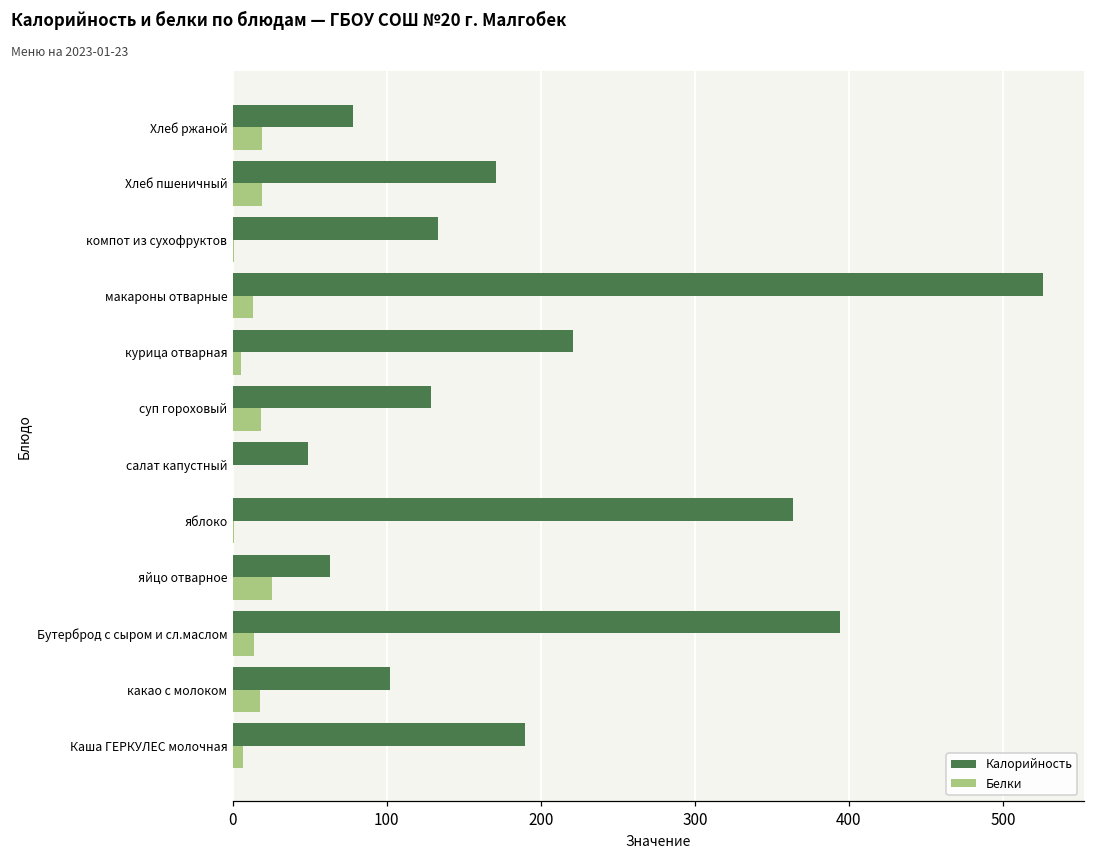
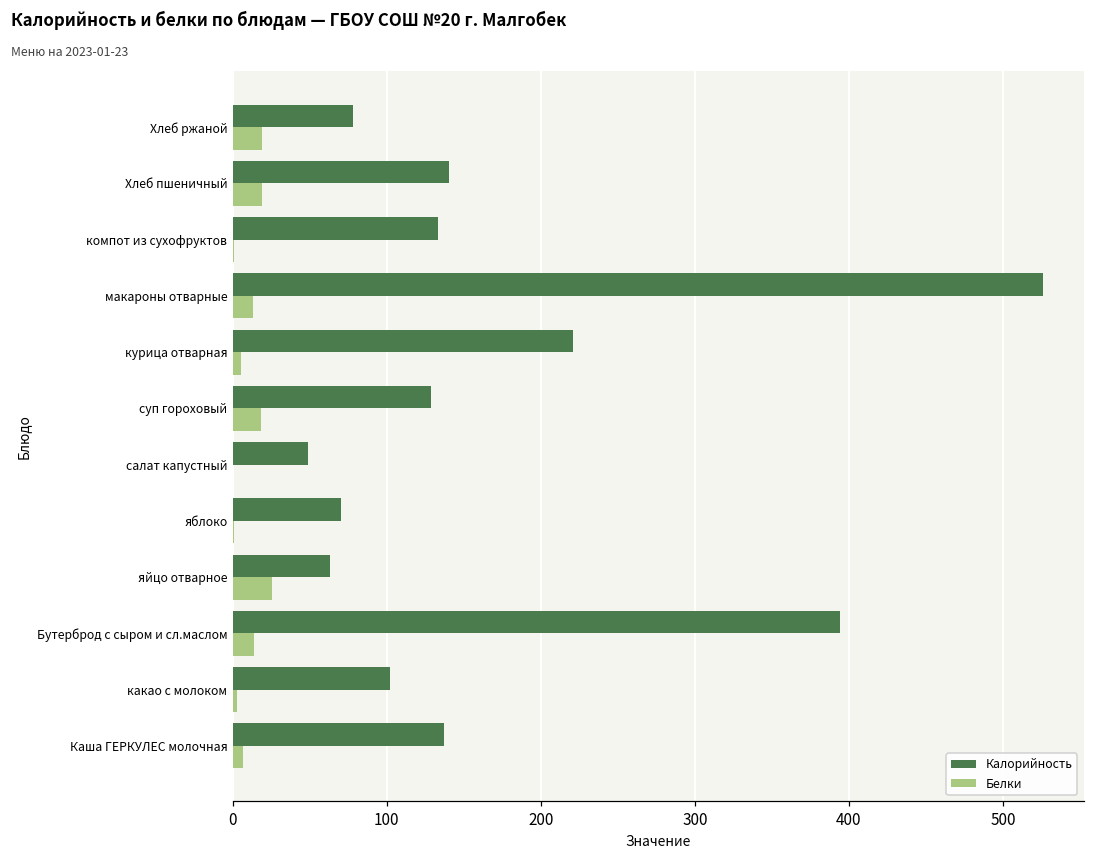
Калорийность, Хлеб пшеничный: 171 -> 141
Калорийность, яблоко: 364 -> 70
Белки, какао с молоком: 18 -> 3
Калорийность, Каша ГЕРКУЛЕС молочная: 190 -> 137
